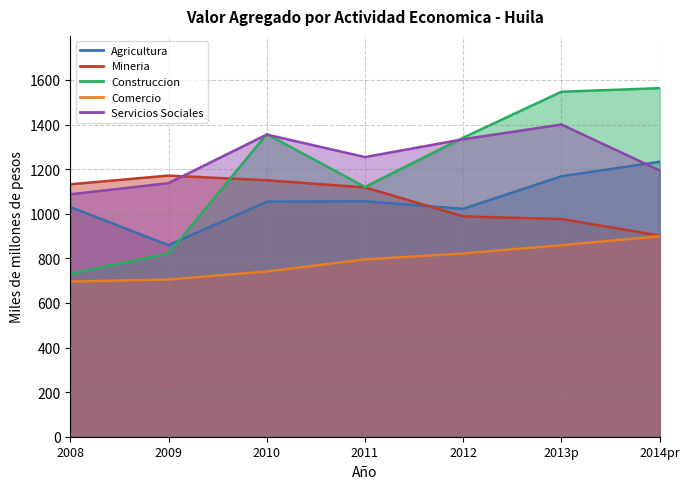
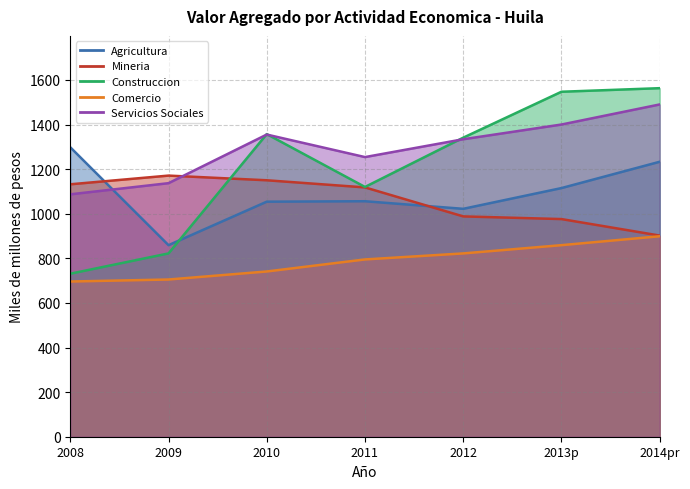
Agricultura, 2008: 1030 -> 1300
Agricultura, 2013p: 1170 -> 1120
Servicios Sociales, 2014pr: 1190 -> 1490
